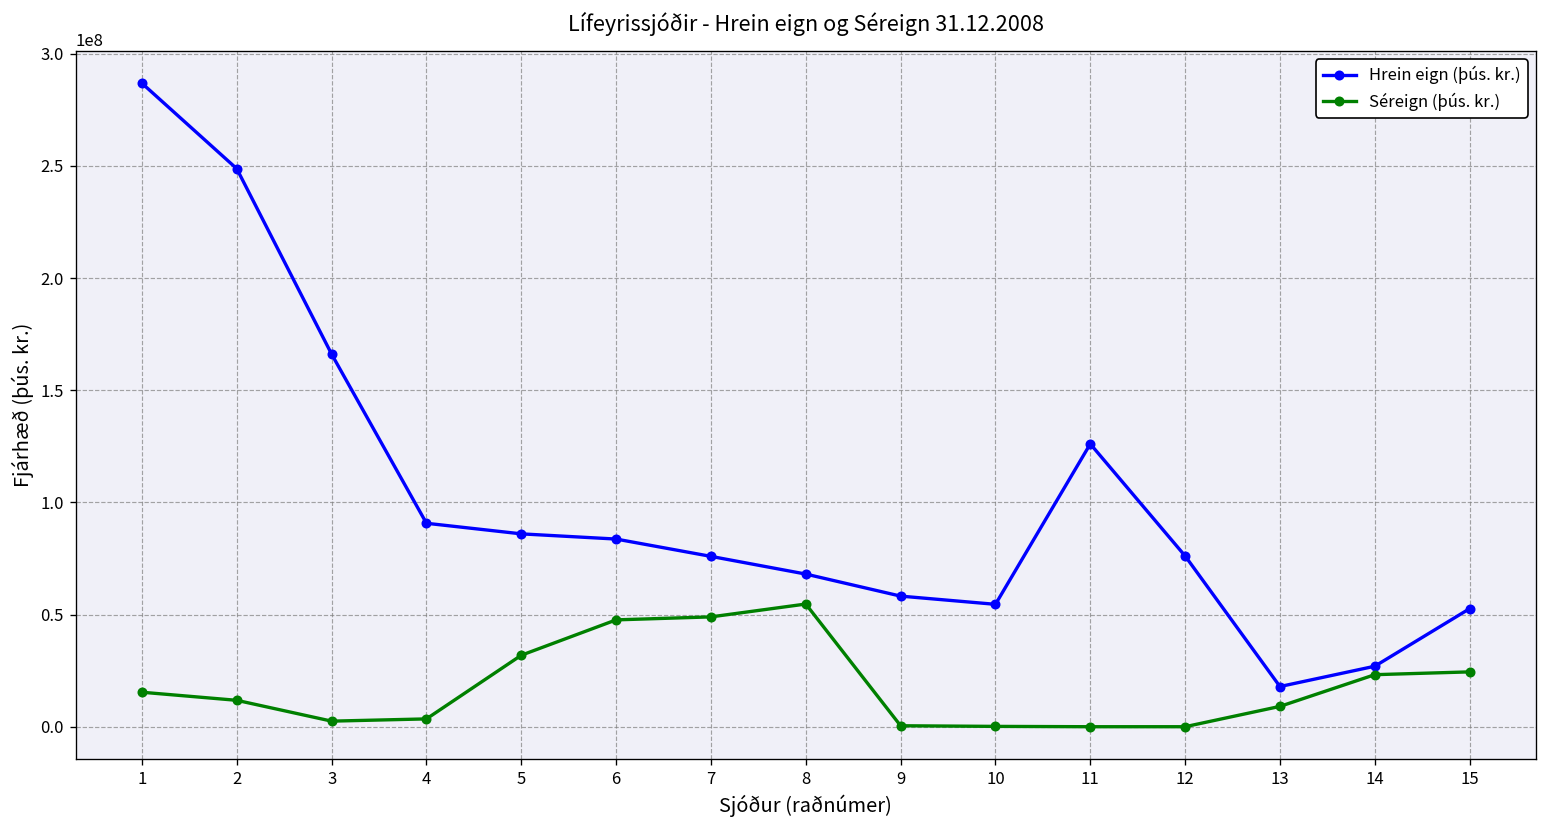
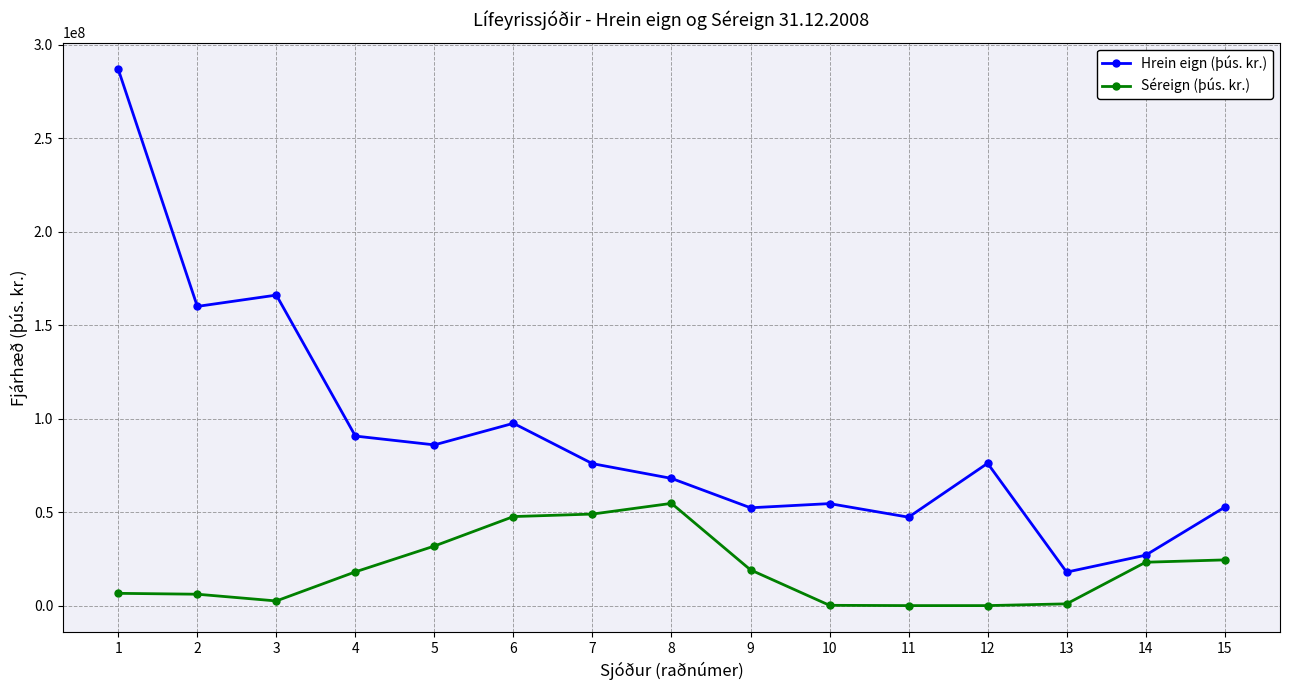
Séreign (þús. kr.), 1: 15000000 -> 7000000
Hrein eign (þús. kr.), 2: 249000000 -> 160000000
Séreign (þús. kr.), 2: 12000000 -> 6000000
Séreign (þús. kr.), 4: 3000000 -> 18000000
Hrein eign (þús. kr.), 6: 84000000 -> 98000000
Hrein eign (þús. kr.), 9: 58000000 -> 52000000
Séreign (þús. kr.), 9: 0 -> 19000000
Hrein eign (þús. kr.), 11: 126000000 -> 47000000
Séreign (þús. kr.), 13: 9000000 -> 1000000
